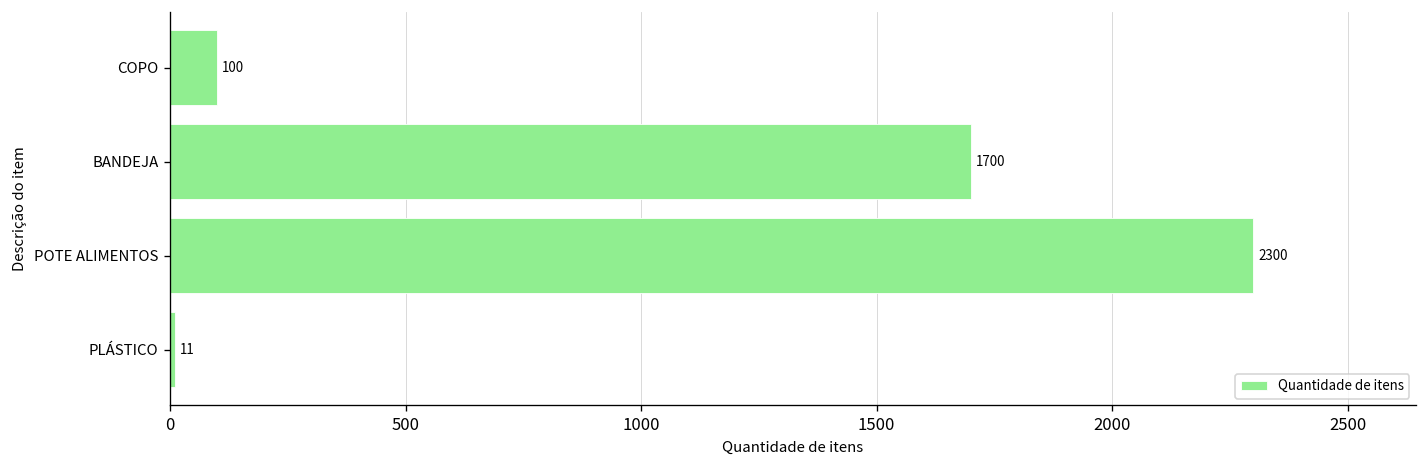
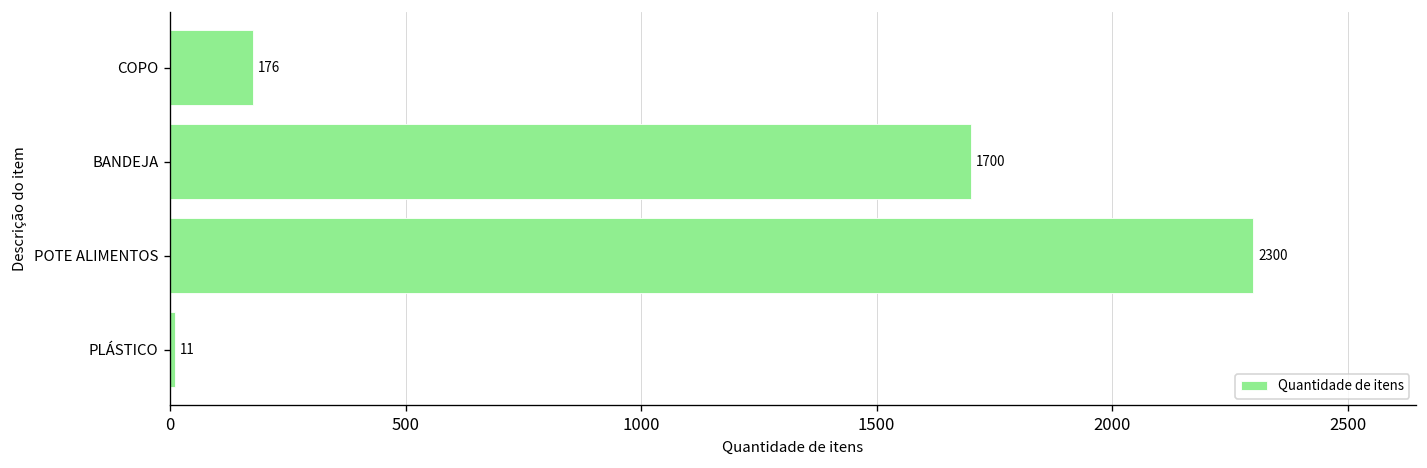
COPO: 100 -> 176
